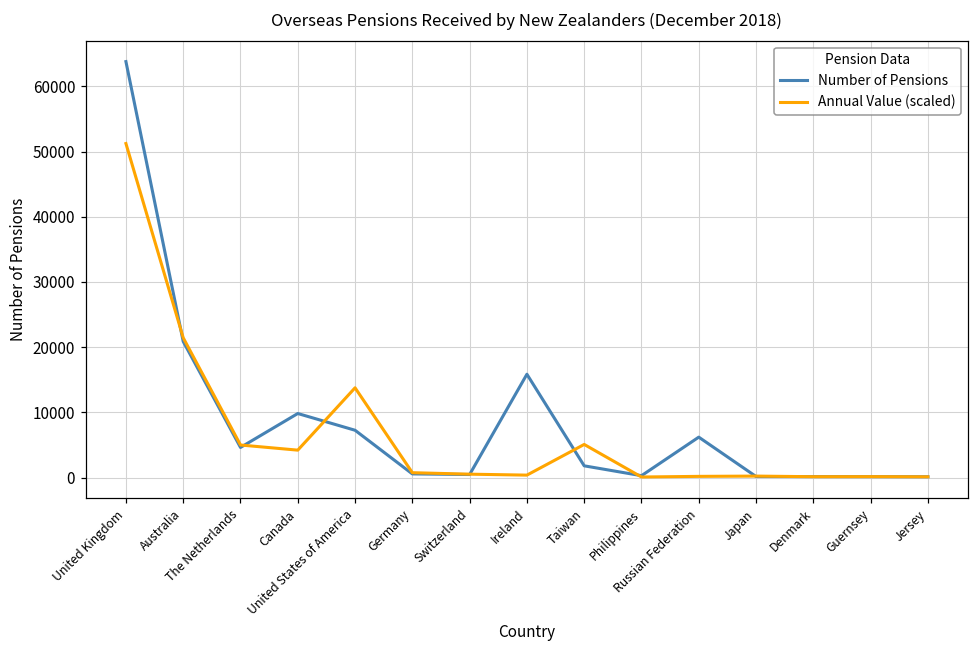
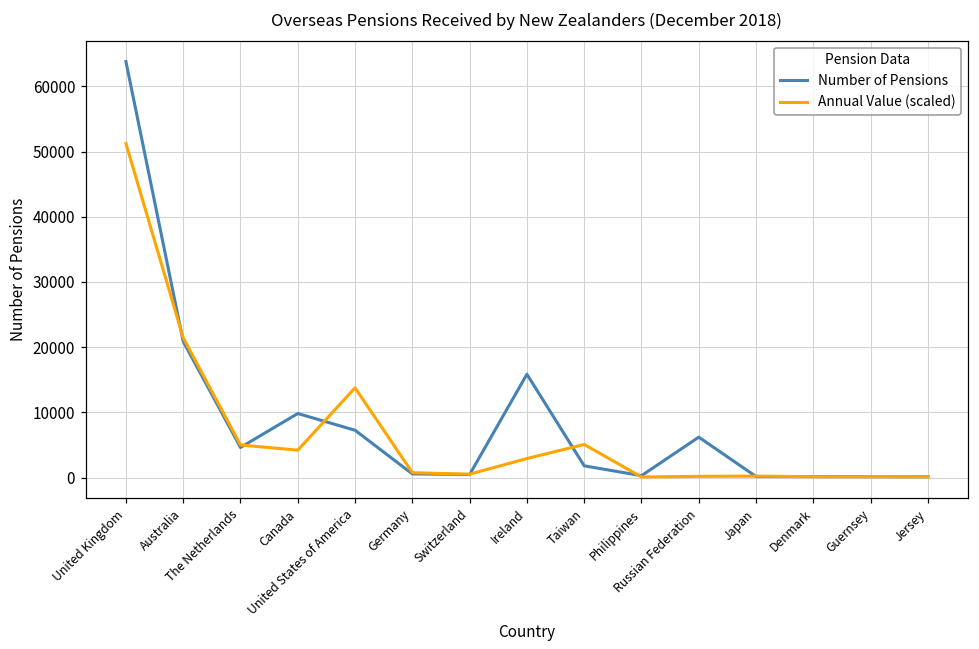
Annual Value (scaled), Ireland: 0 -> 3000
